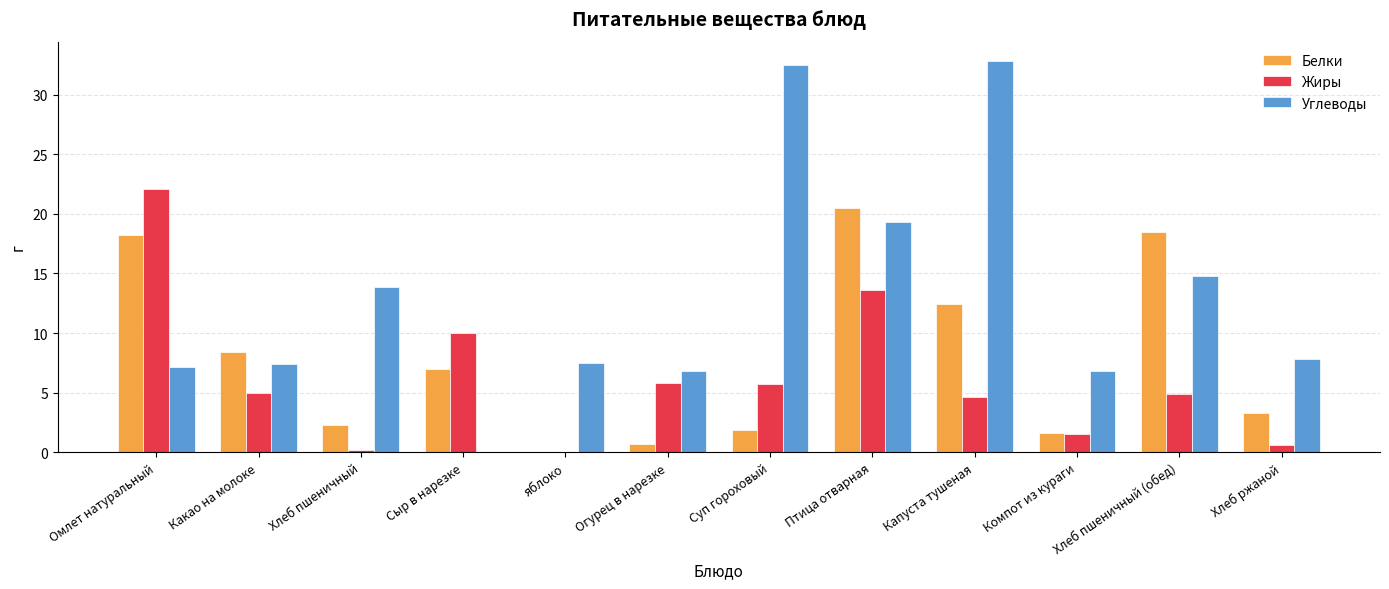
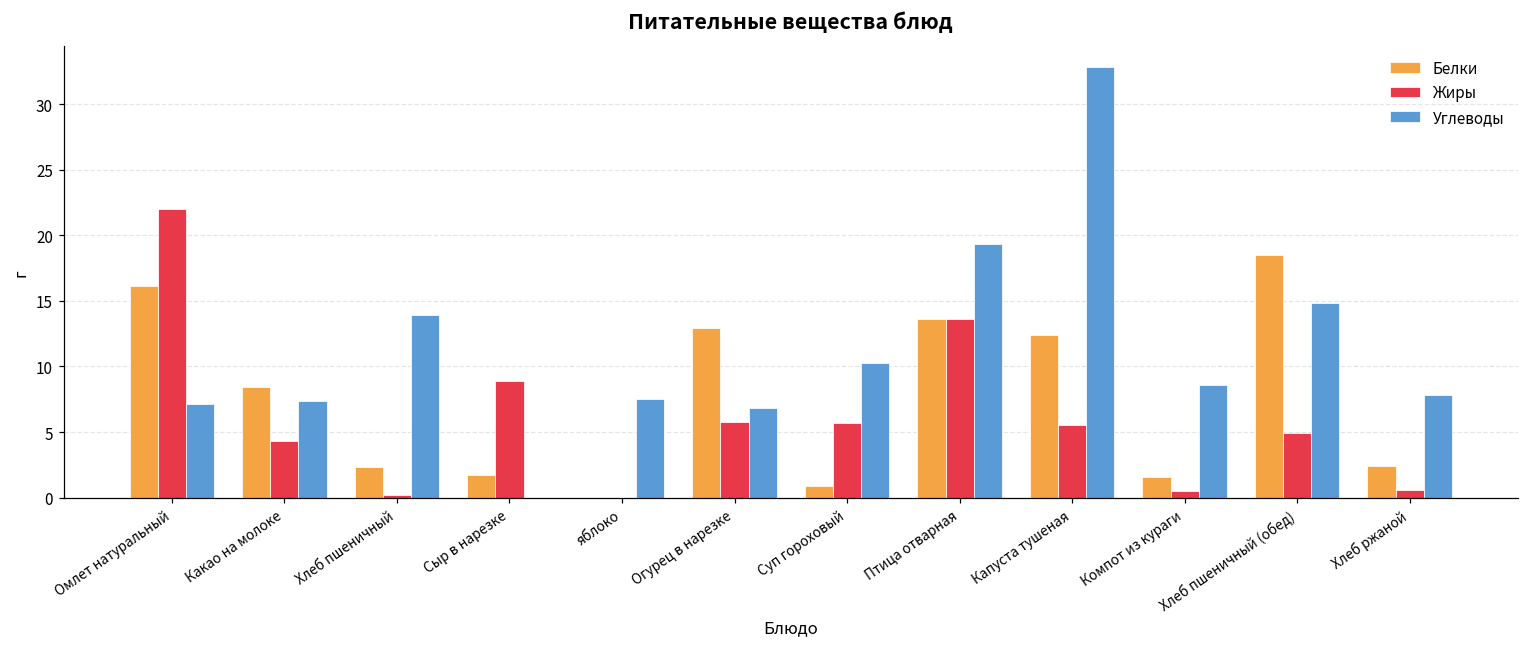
Белки, Омлет натуральный: 18.2 -> 16.1
Жиры, Какао на молоке: 5.0 -> 4.3
Белки, Сыр в нарезке: 7.0 -> 1.7
Жиры, Сыр в нарезке: 10.0 -> 8.9
Белки, Огурец в нарезке: 0.7 -> 12.9
Белки, Суп гороховый: 1.9 -> 0.9
Углеводы, Суп гороховый: 32.5 -> 10.3
Белки, Птица отварная: 20.5 -> 13.6
Жиры, Капуста тушеная: 4.6 -> 5.5
Жиры, Компот из кураги: 1.5 -> 0.5
Углеводы, Компот из кураги: 6.8 -> 8.6
Белки, Хлеб ржаной: 3.3 -> 2.4
